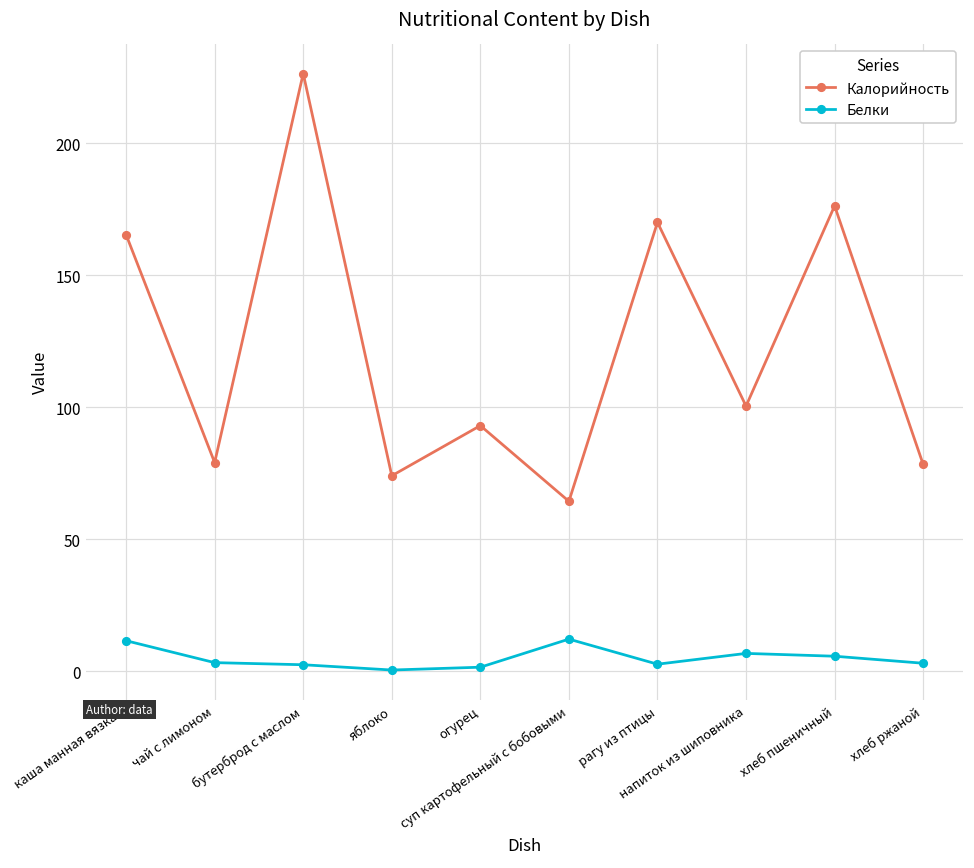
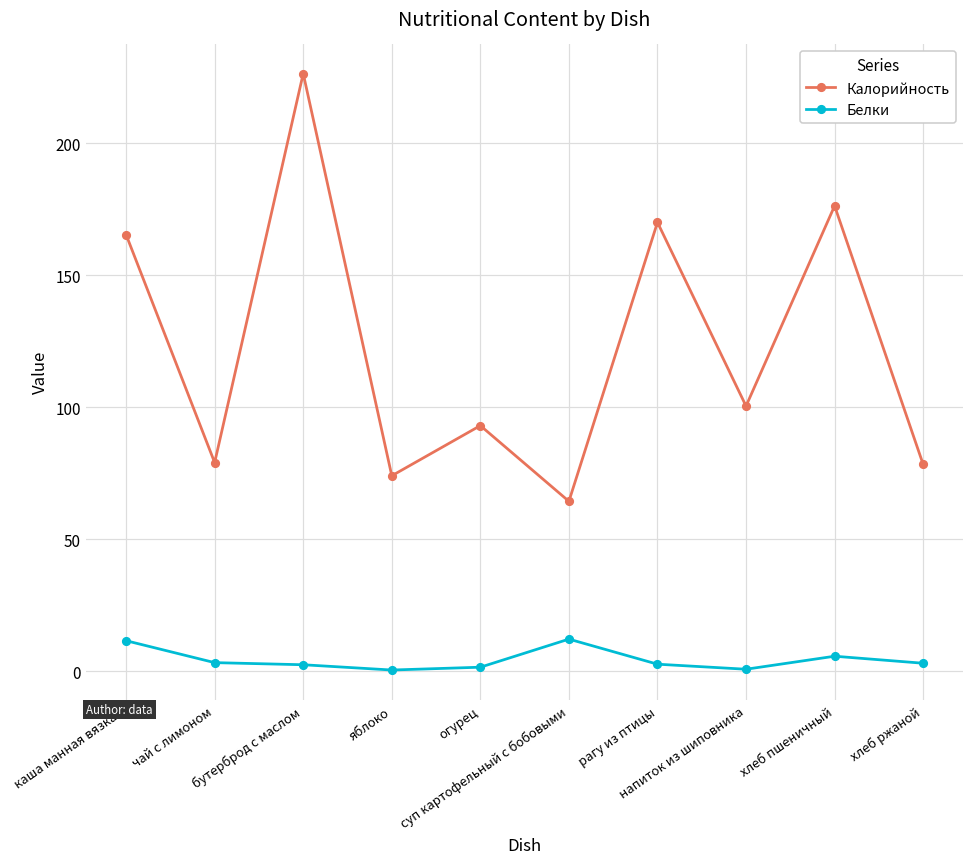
Белки, напиток из шиповника: 7 -> 1
